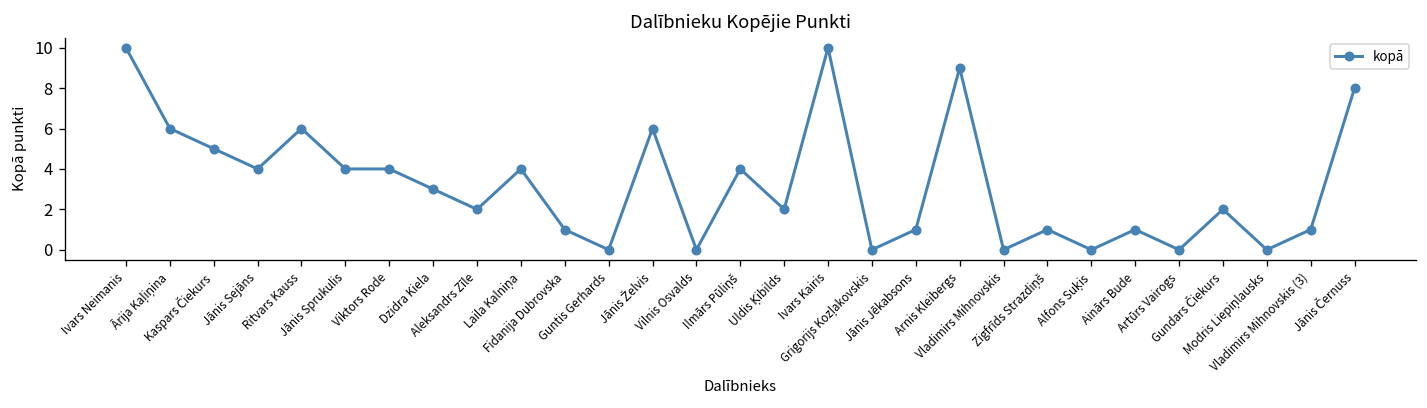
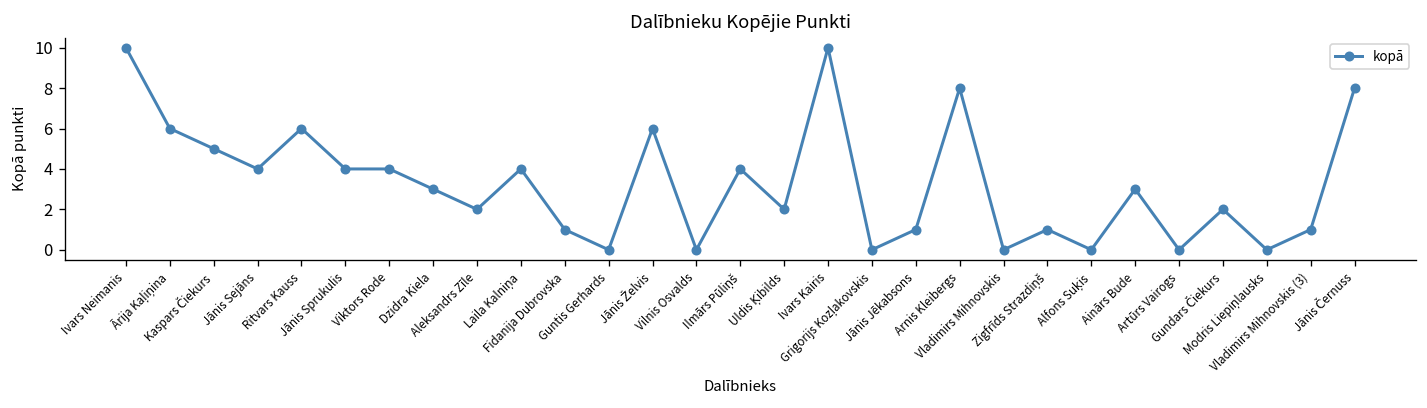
Arnis Kleibergs: 9 -> 8
Ainārs Bude: 1 -> 3
